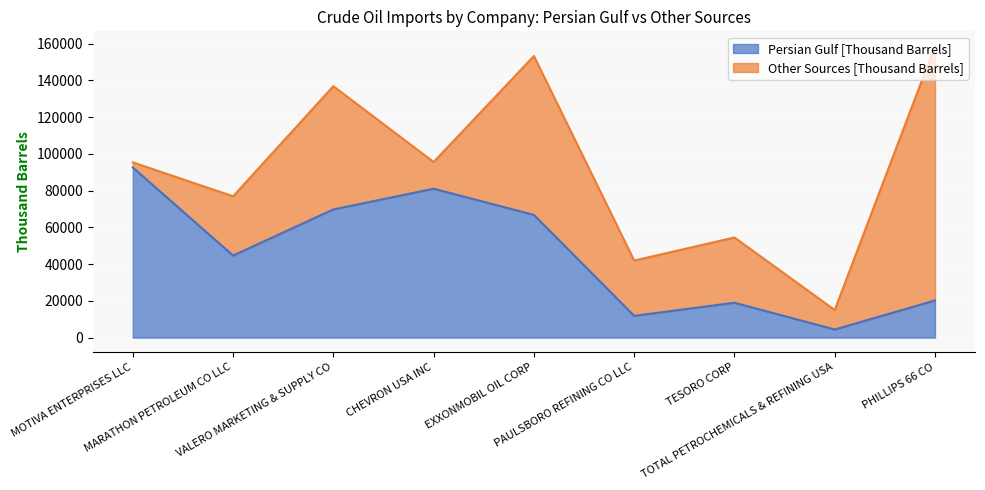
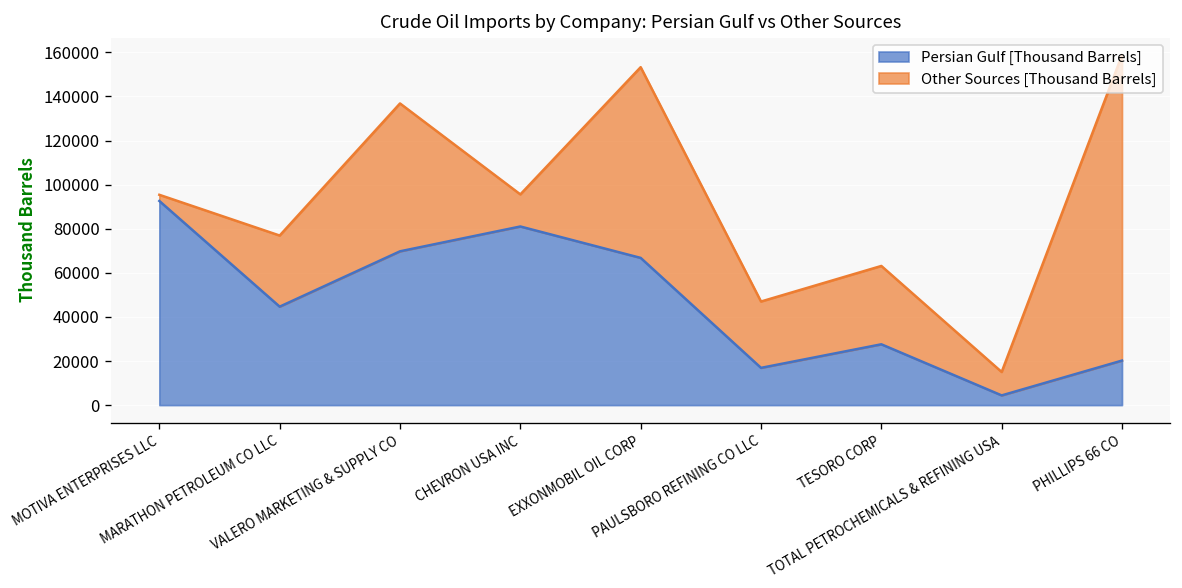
Persian Gulf [Thousand Barrels], PAULSBORO REFINING CO LLC: 12000 -> 17000
Persian Gulf [Thousand Barrels], TESORO CORP: 19000 -> 28000
